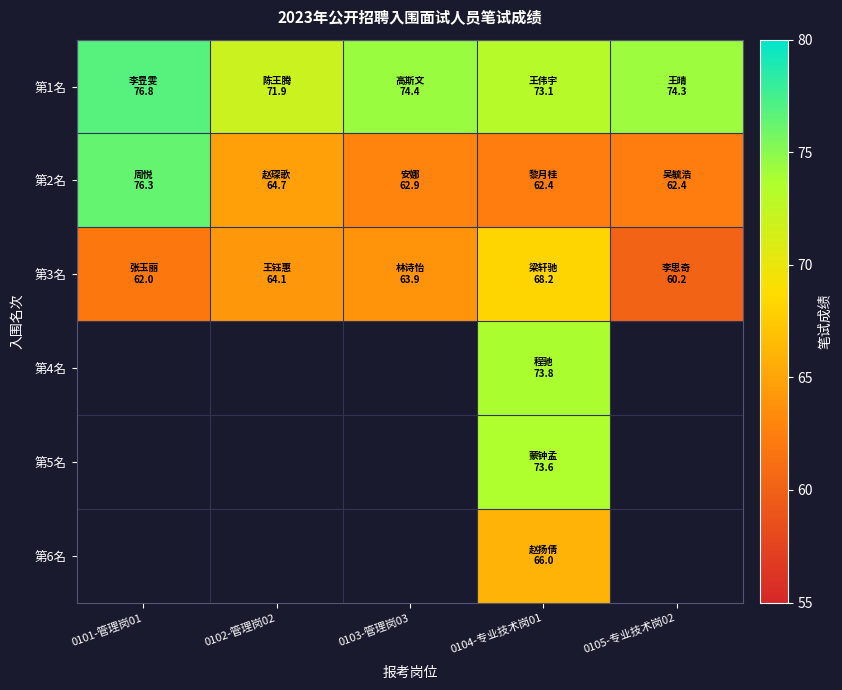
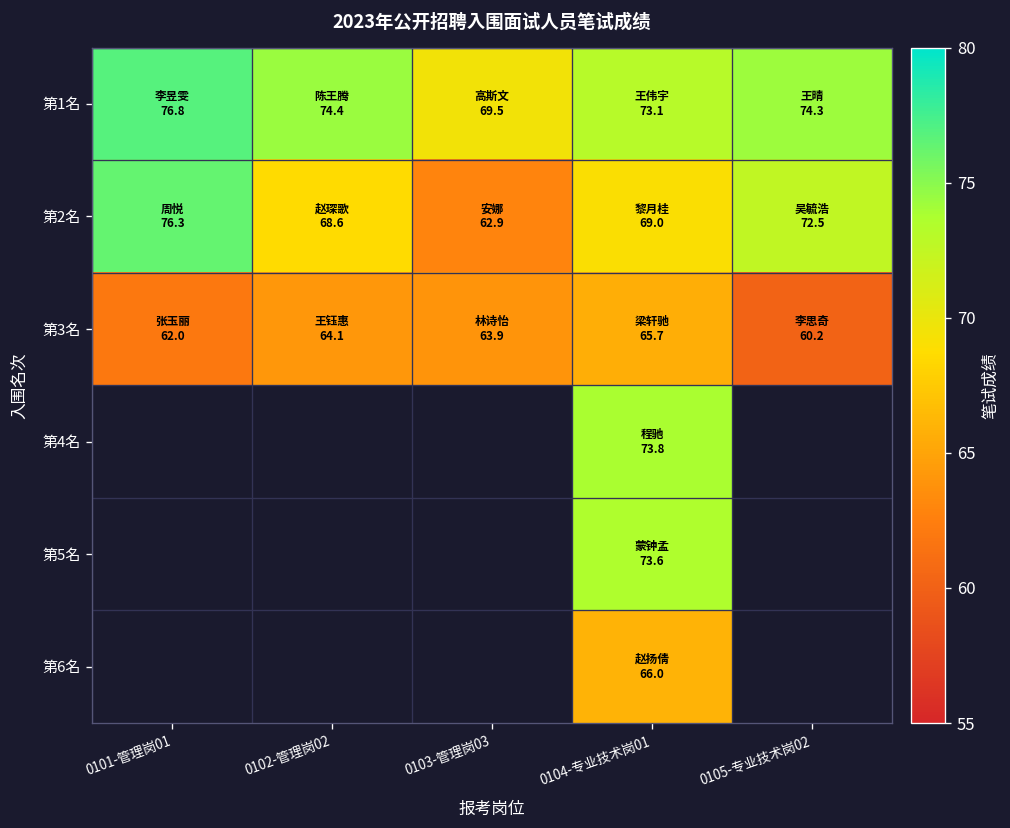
第1名, 0102-管理岗02: 71.9 -> 74.4
第1名, 0103-管理岗03: 74.4 -> 69.5
第2名, 0102-管理岗02: 64.7 -> 68.6
第2名, 0104-专业技术岗01: 62.4 -> 69.0
第2名, 0105-专业技术岗02: 62.4 -> 72.5
第3名, 0104-专业技术岗01: 68.2 -> 65.7
